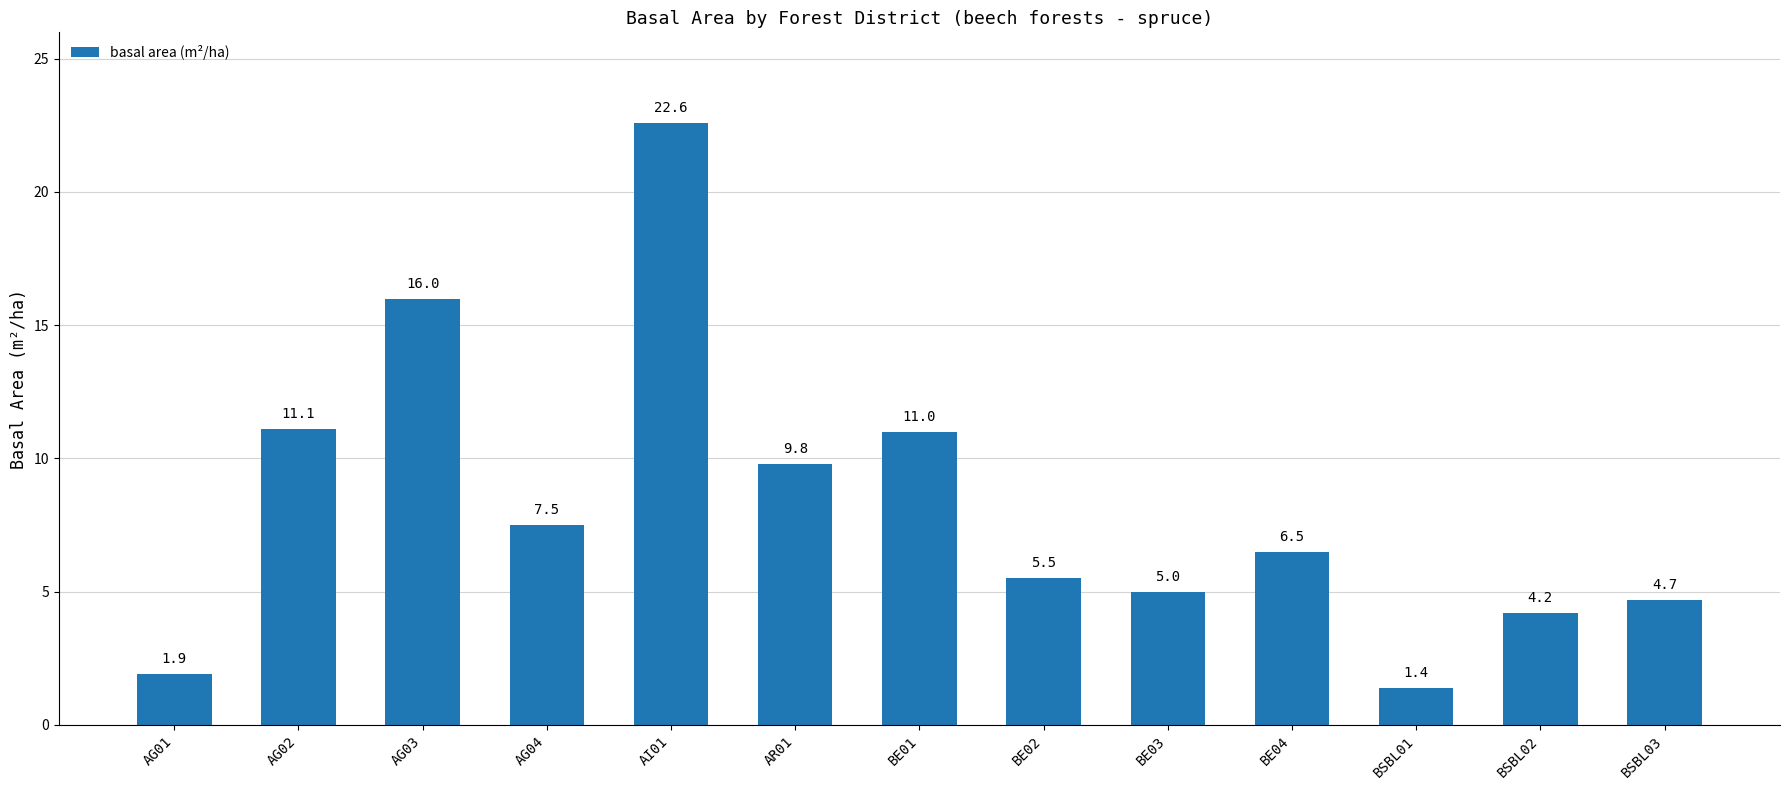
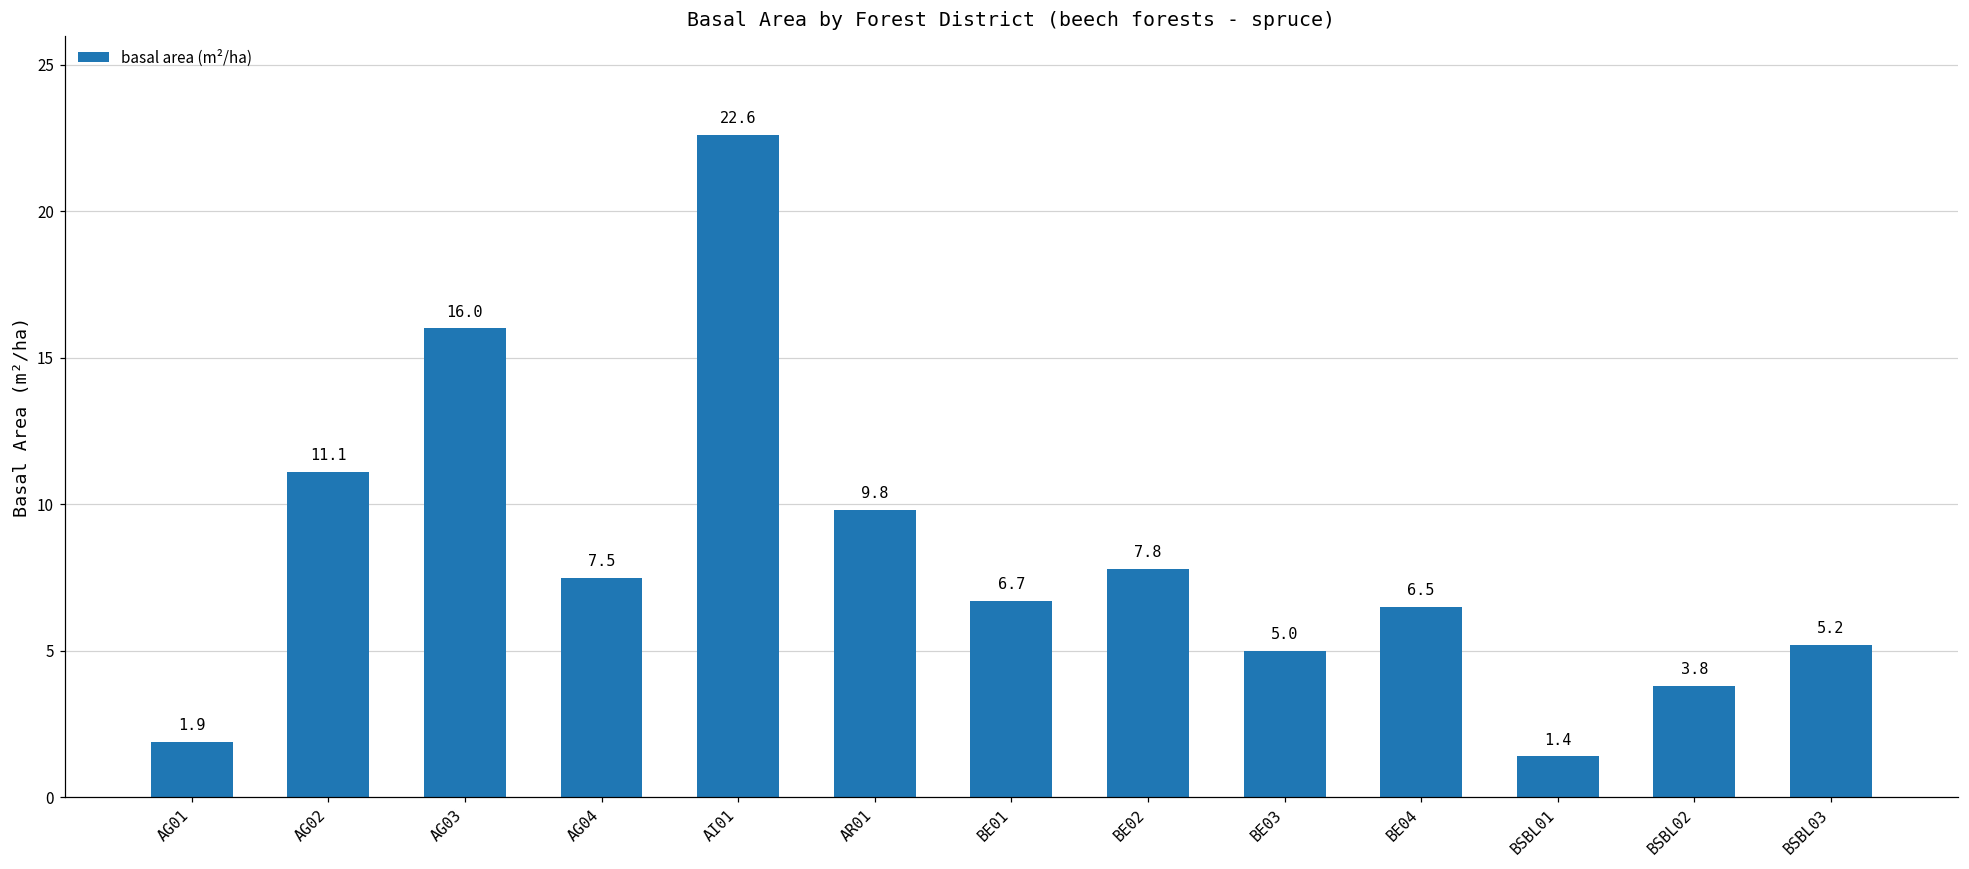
BE01: 11.0 -> 6.7
BE02: 5.5 -> 7.8
BSBL02: 4.2 -> 3.8
BSBL03: 4.7 -> 5.2
